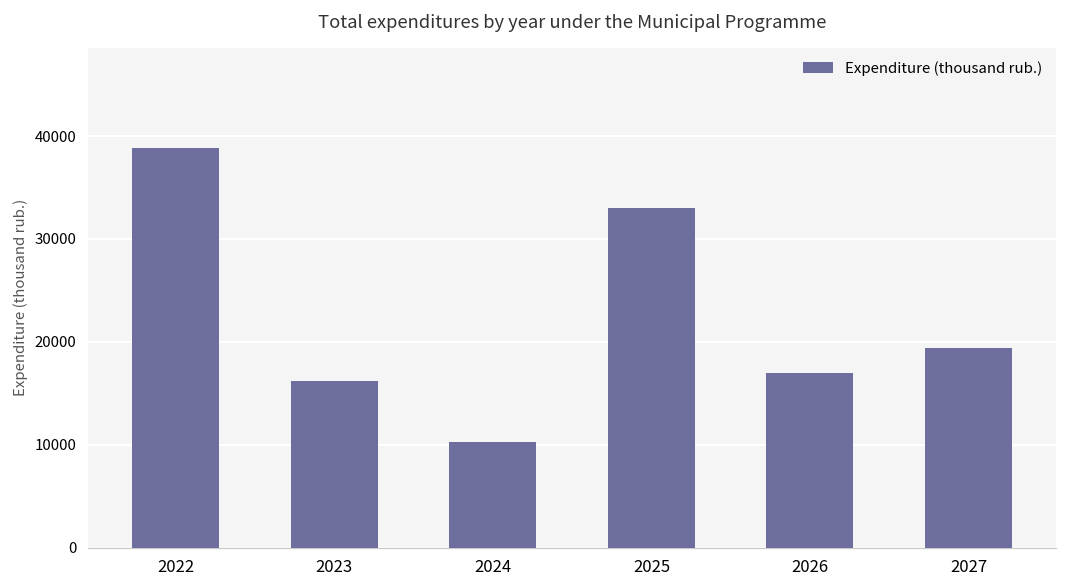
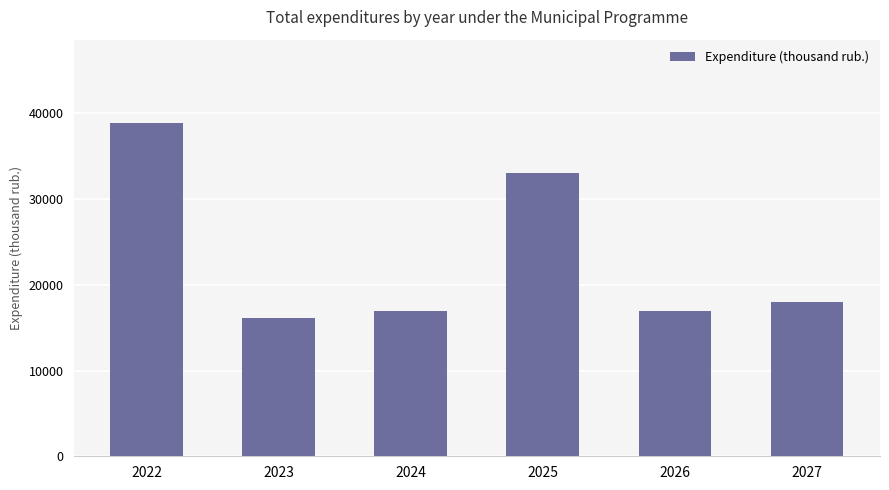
2024: 10000 -> 17000
2027: 19000 -> 18000
